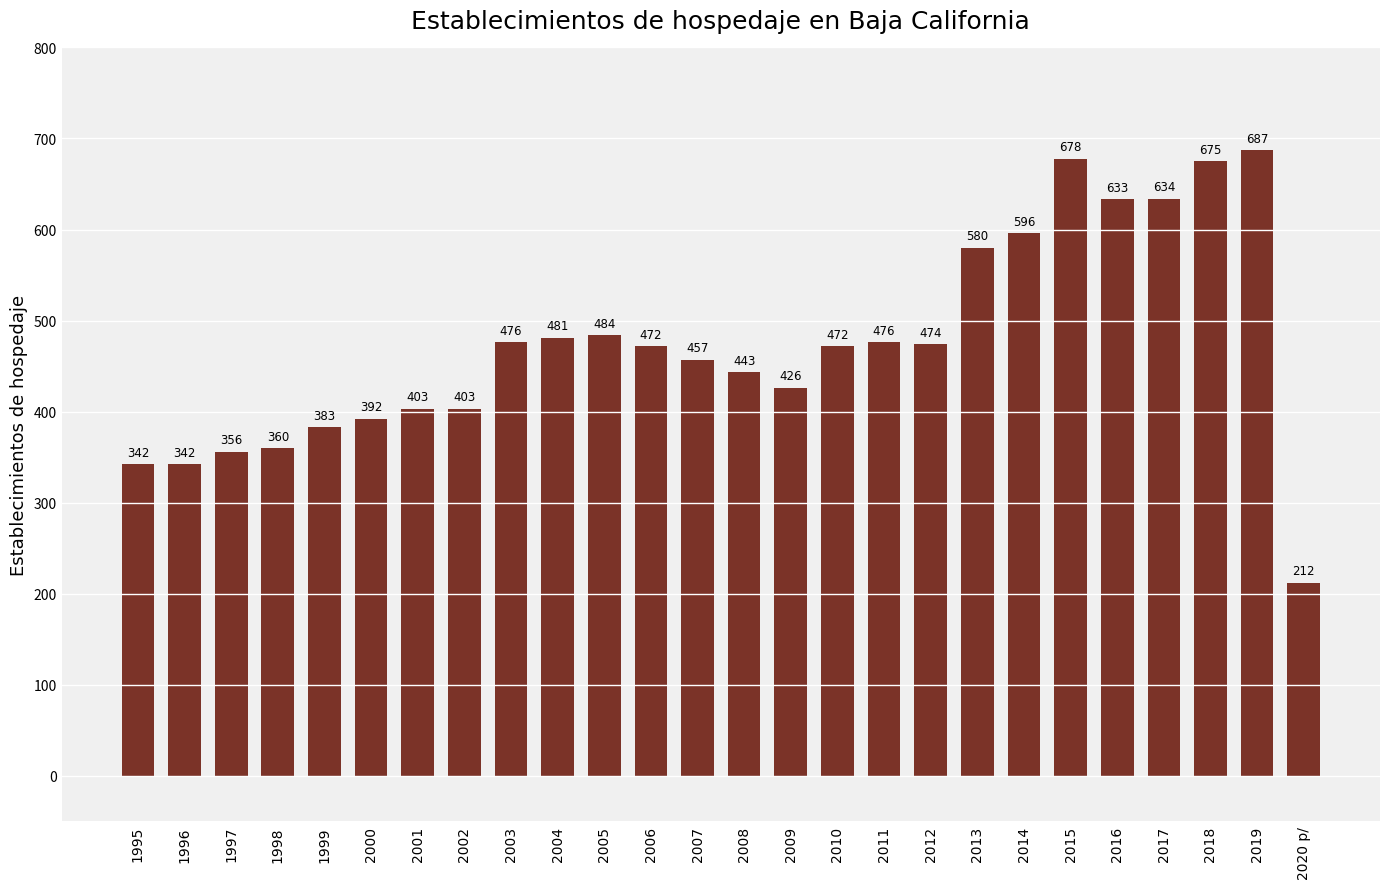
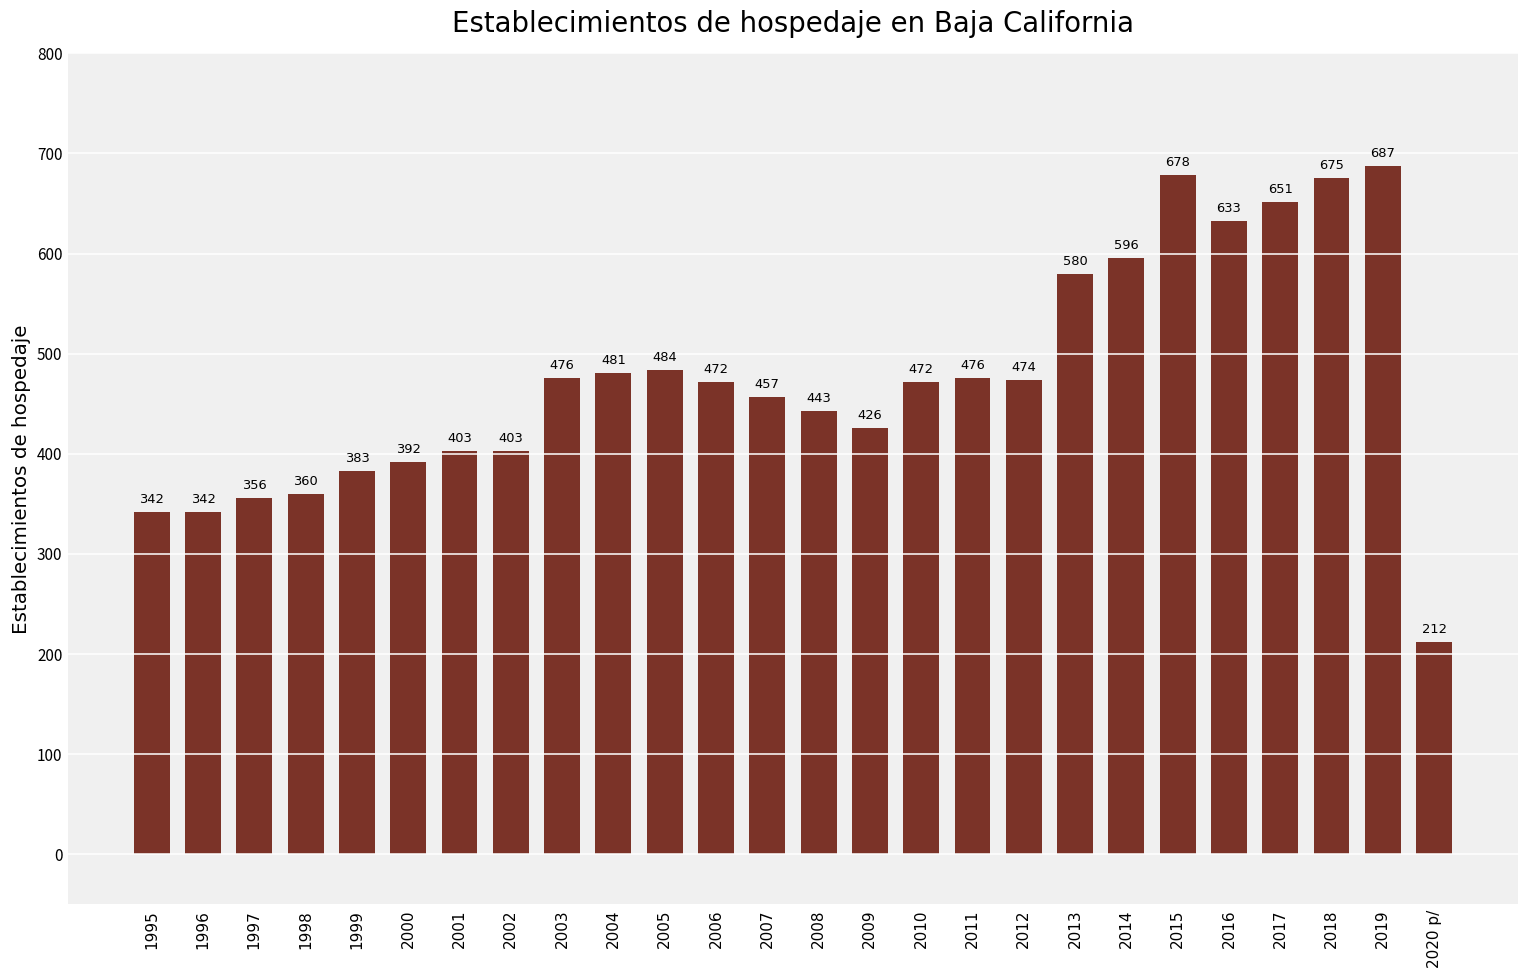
2017: 634 -> 651
